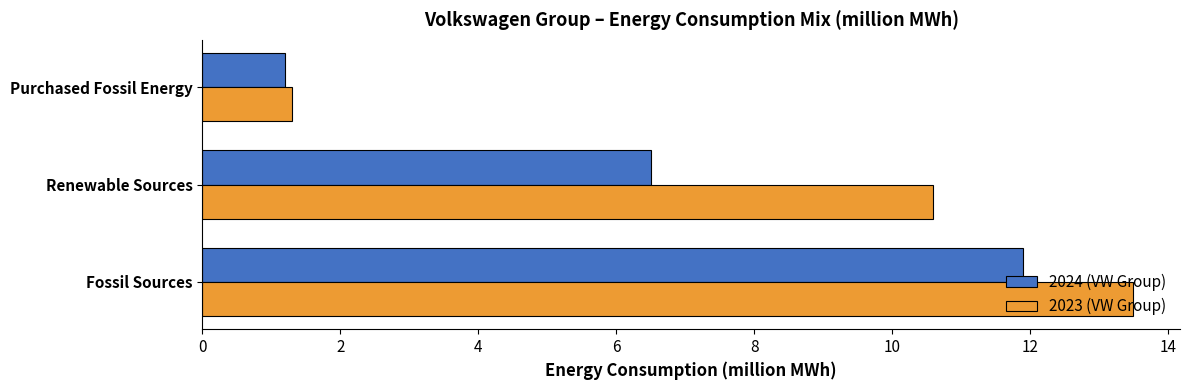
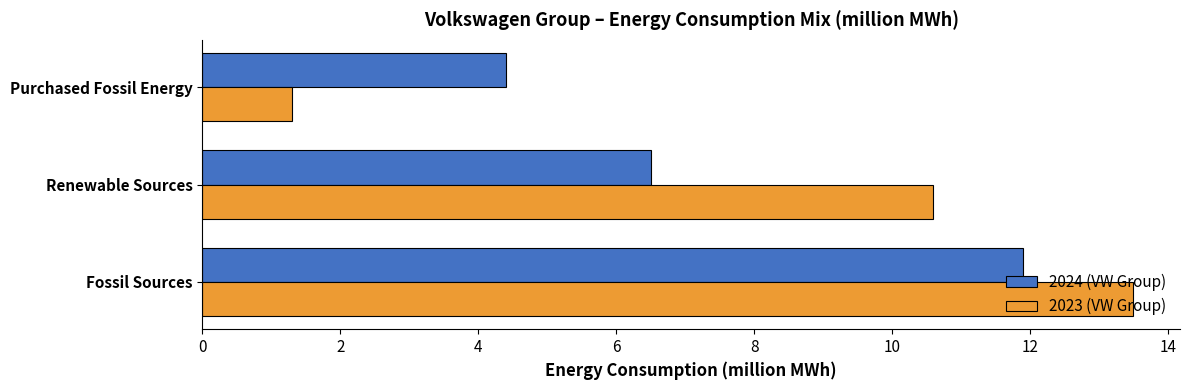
2024 (VW Group), Purchased Fossil Energy: 1.2 -> 4.4
